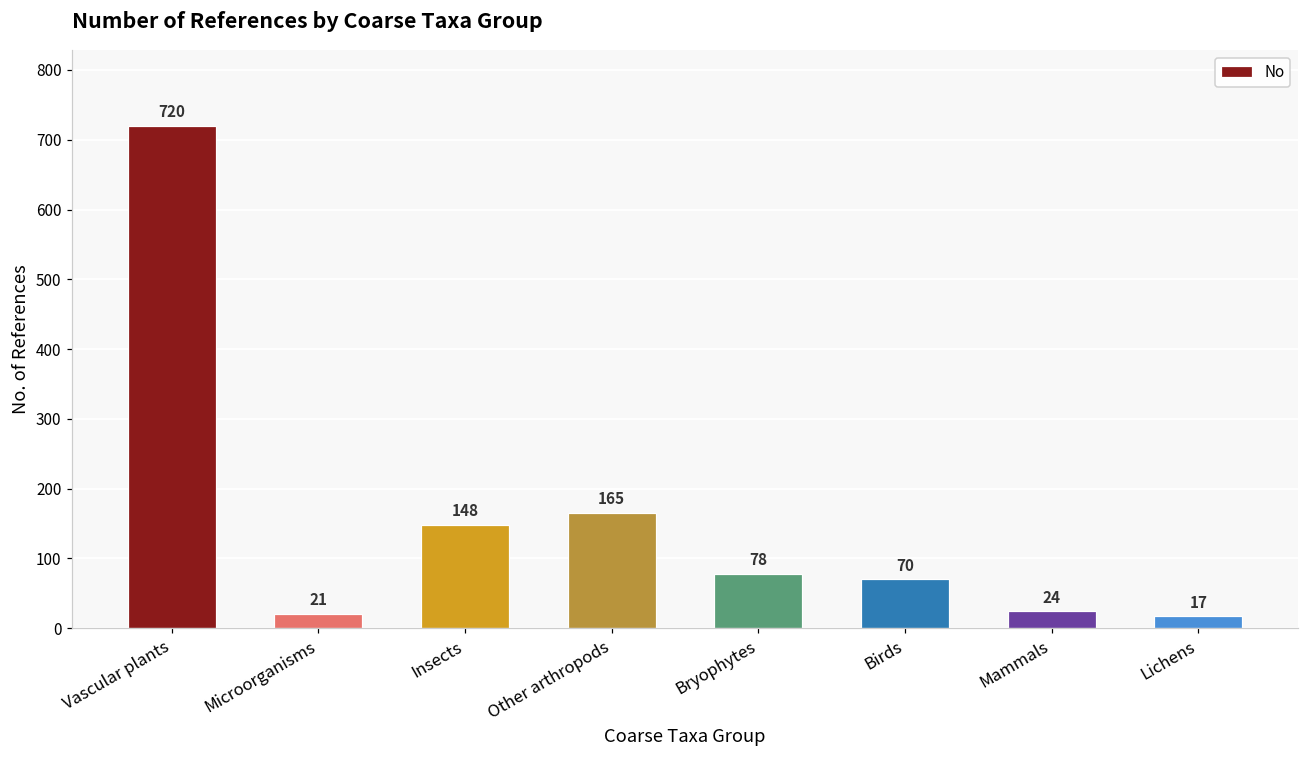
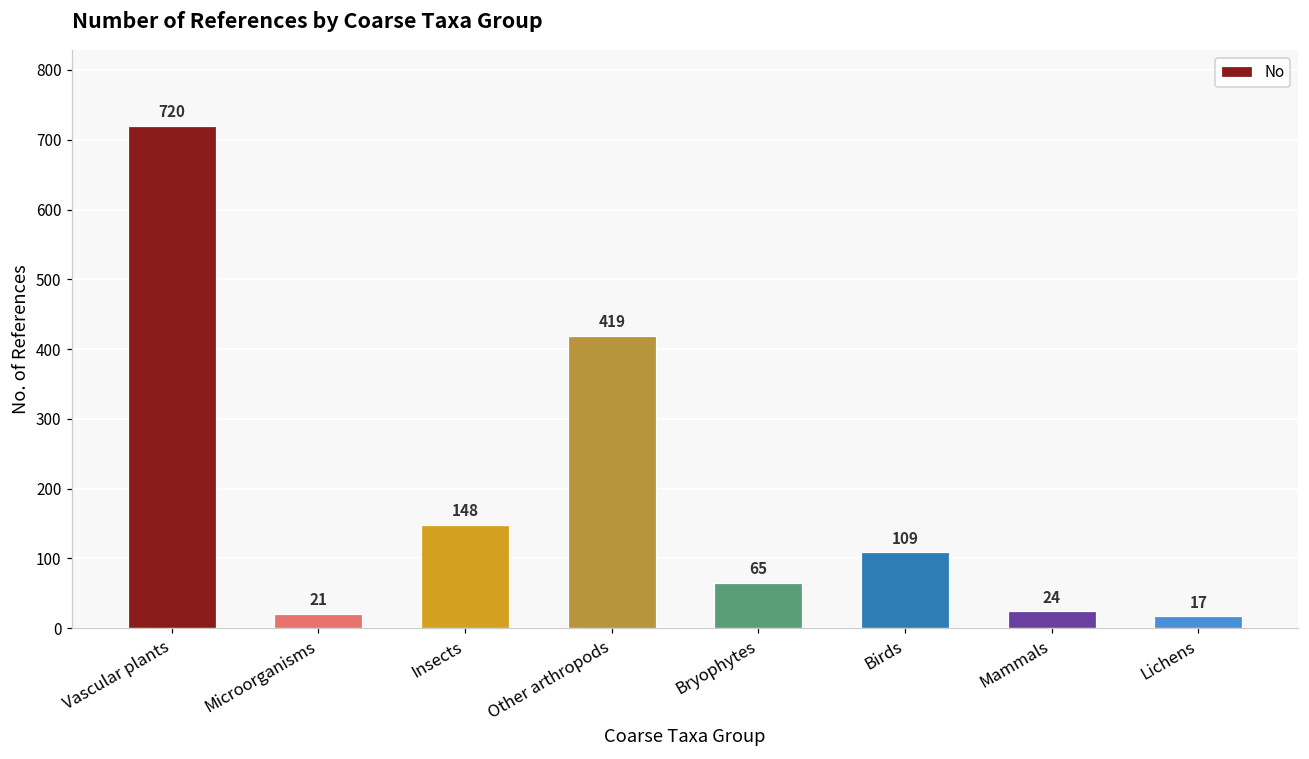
Other arthropods: 165 -> 419
Bryophytes: 78 -> 65
Birds: 70 -> 109
